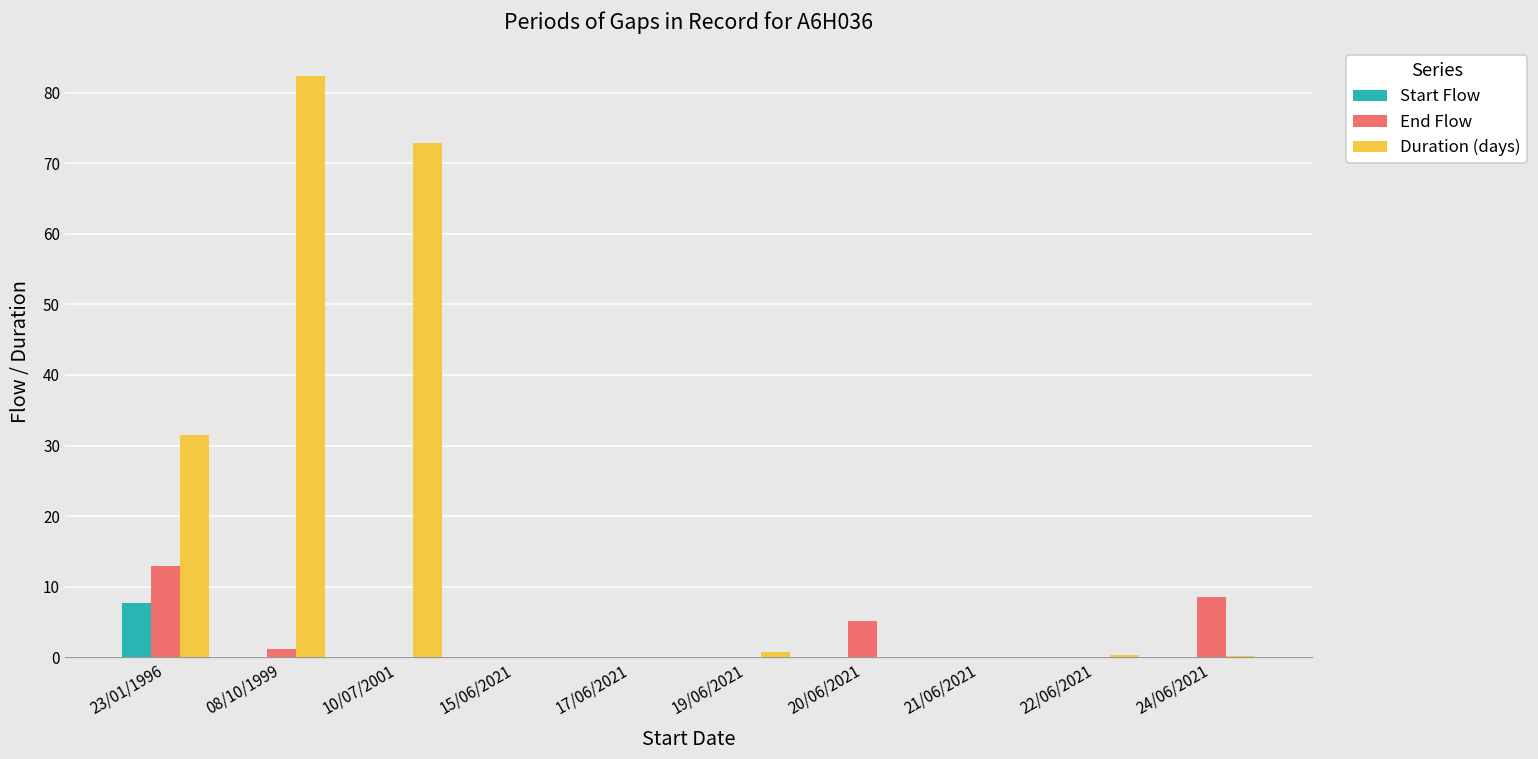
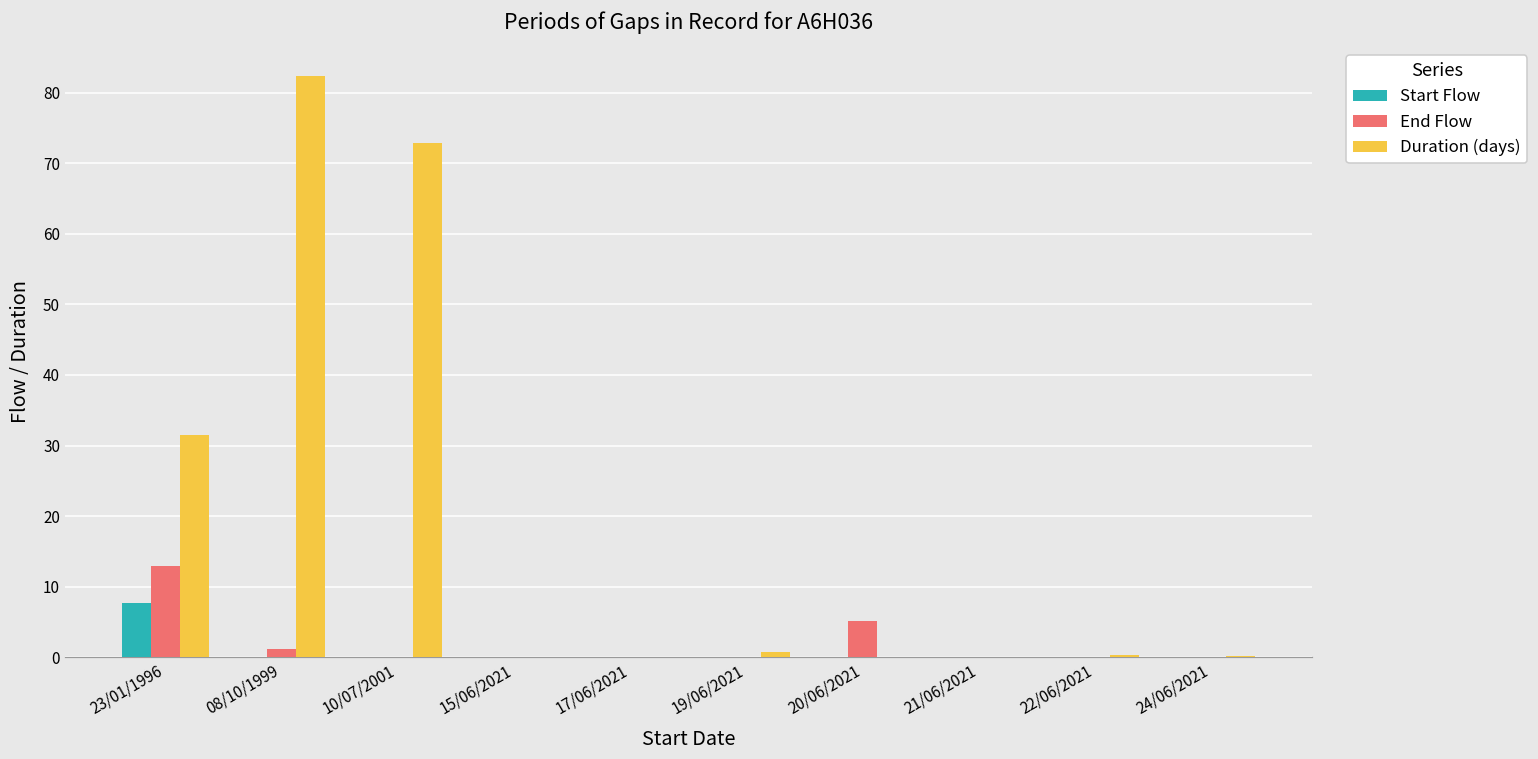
End Flow, 24/06/2021: 9 -> 0
